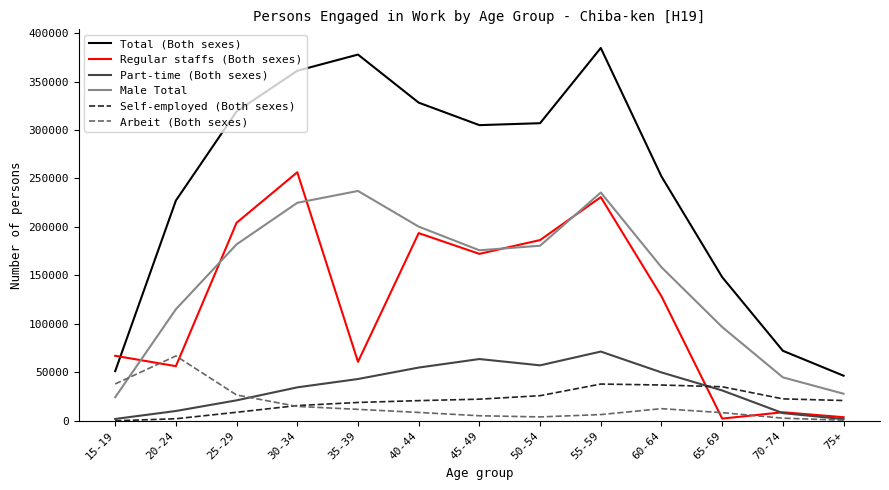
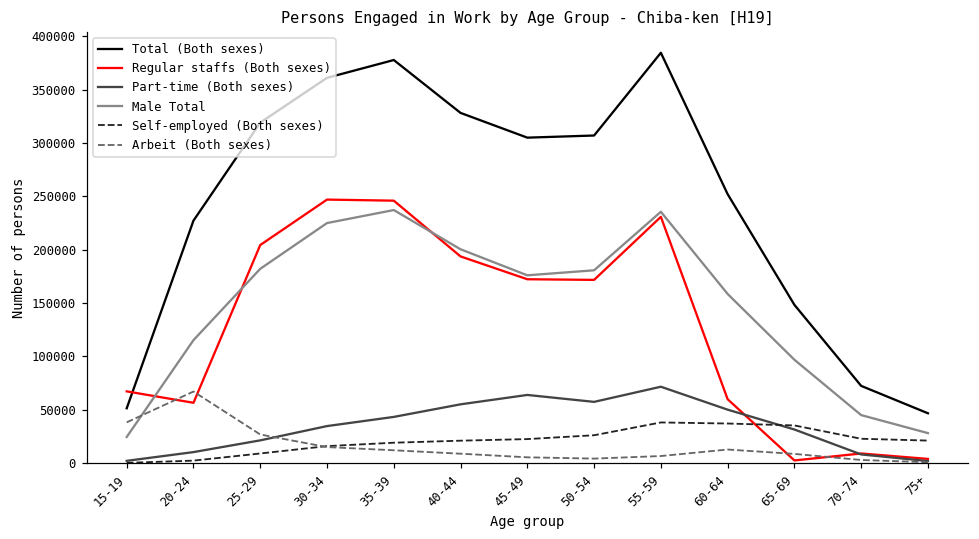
Regular staffs (Both sexes), 30-34: 260000 -> 250000
Regular staffs (Both sexes), 35-39: 60000 -> 250000
Regular staffs (Both sexes), 50-54: 190000 -> 170000
Regular staffs (Both sexes), 60-64: 130000 -> 60000
